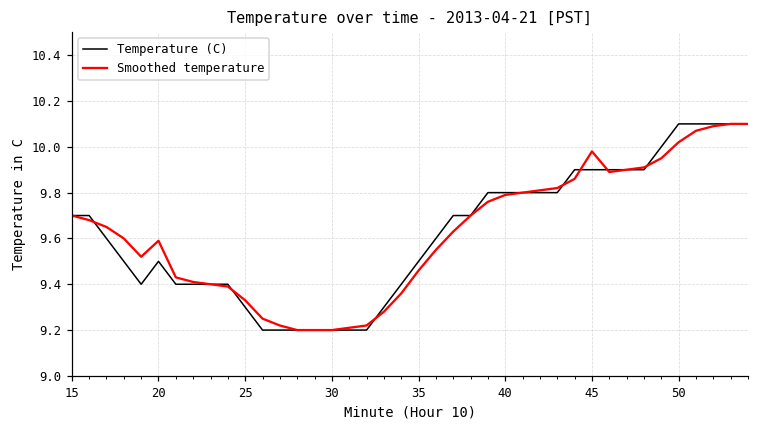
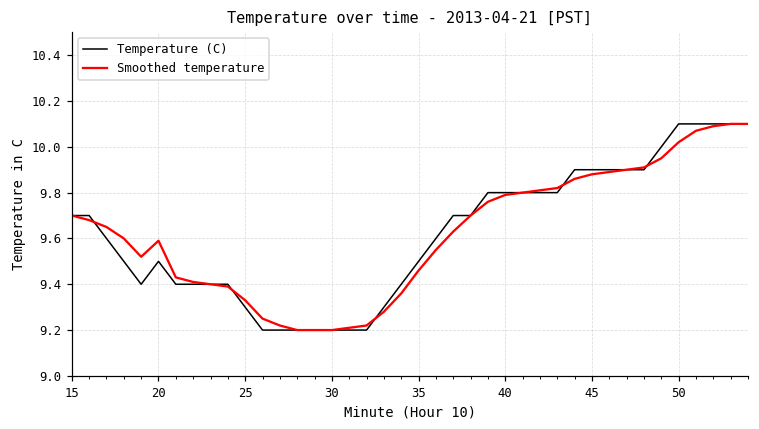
Smoothed temperature, 45: 9.98 -> 9.88
